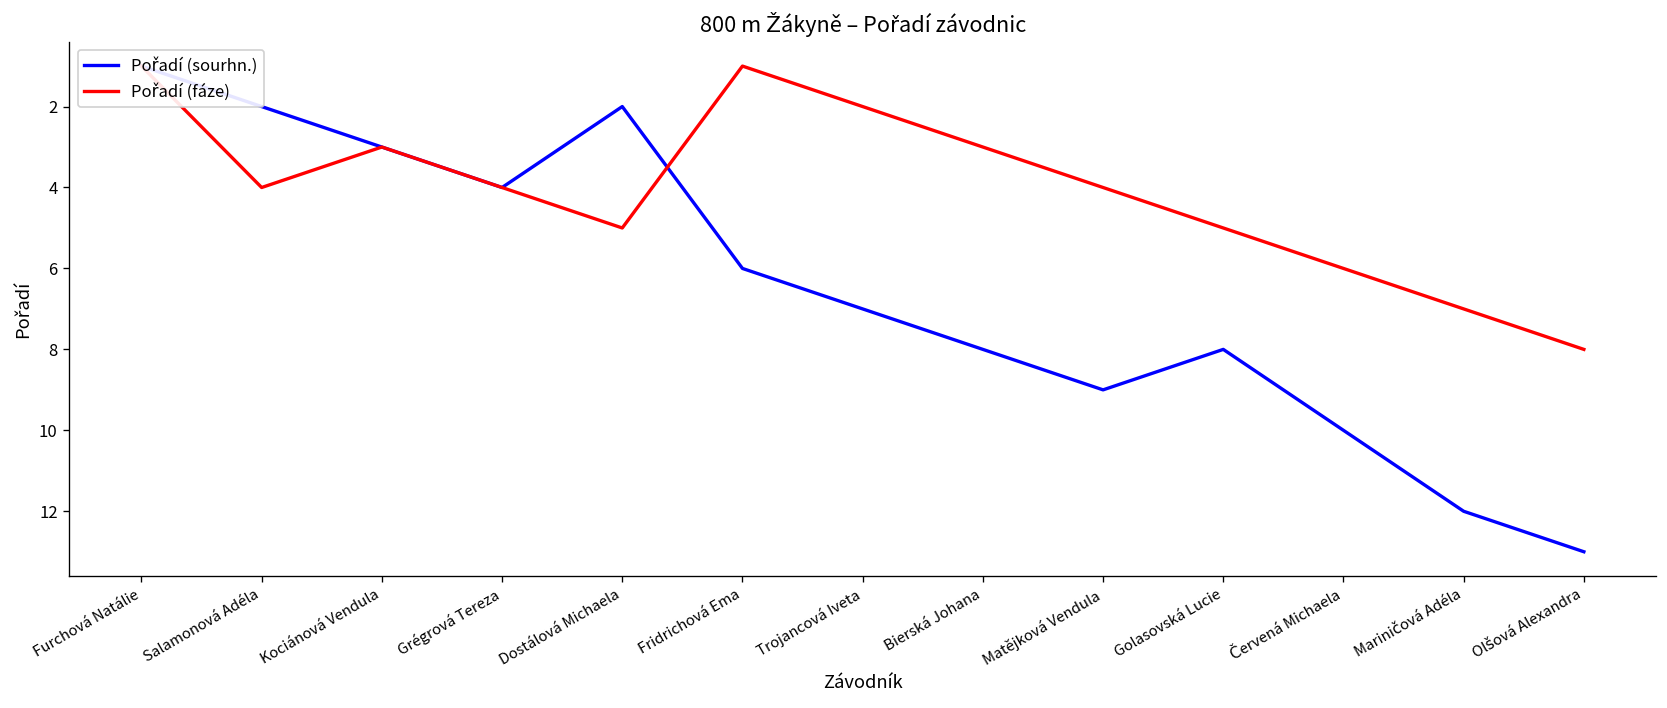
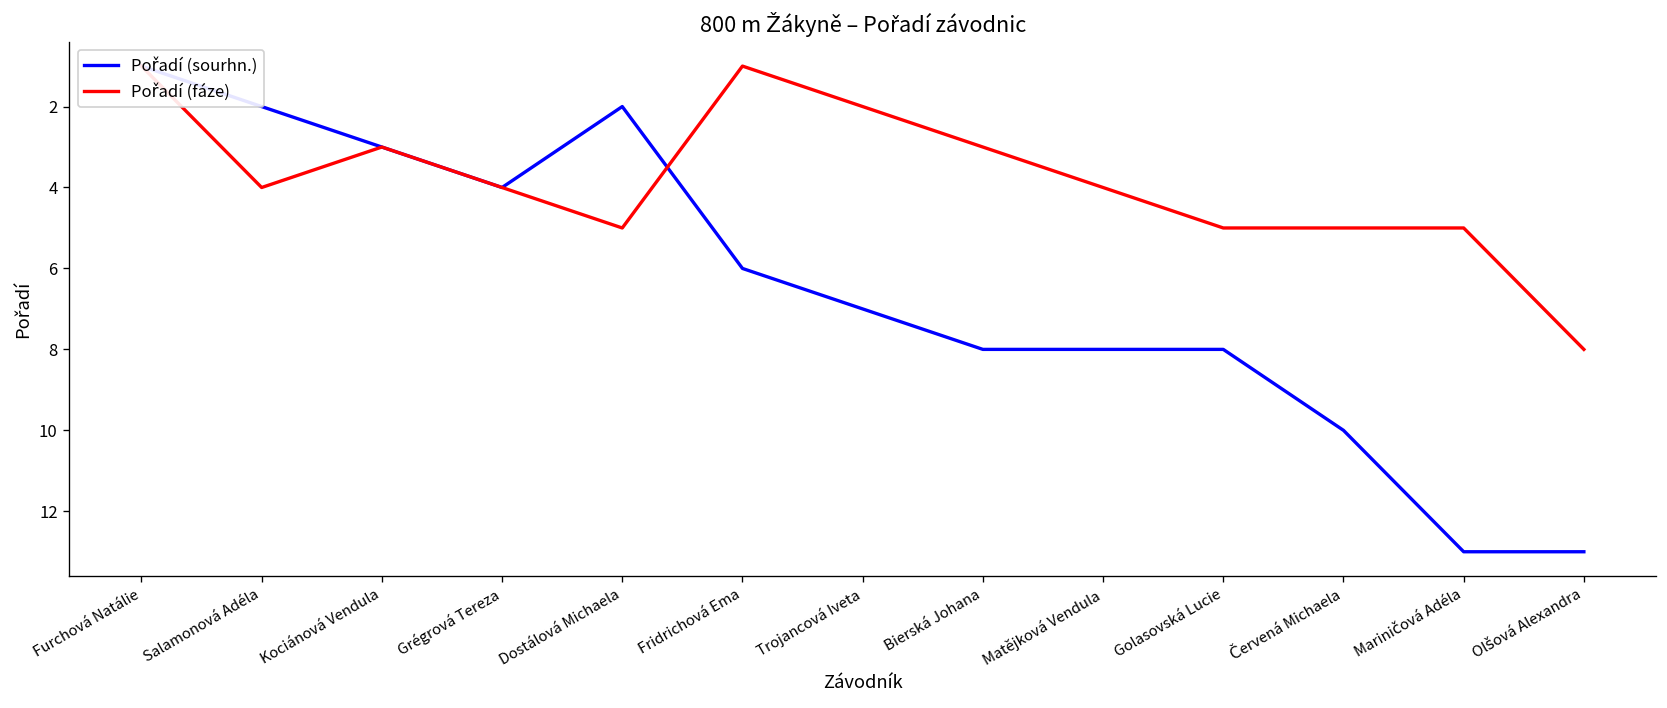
Pořadí (sourhn.), Matějková Vendula: 9 -> 8
Pořadí (fáze), Červená Michaela: 6 -> 5
Pořadí (sourhn.), Mariničová Adéla: 12 -> 13
Pořadí (fáze), Mariničová Adéla: 7 -> 5
